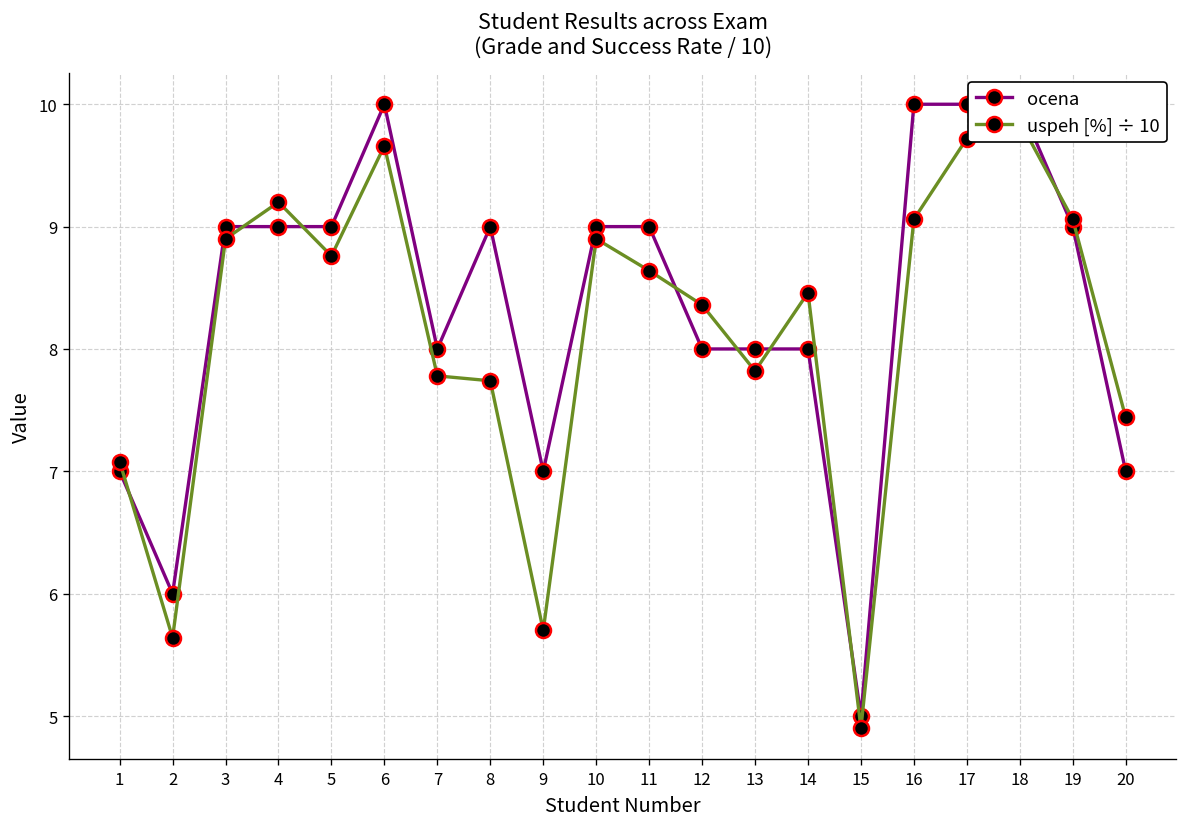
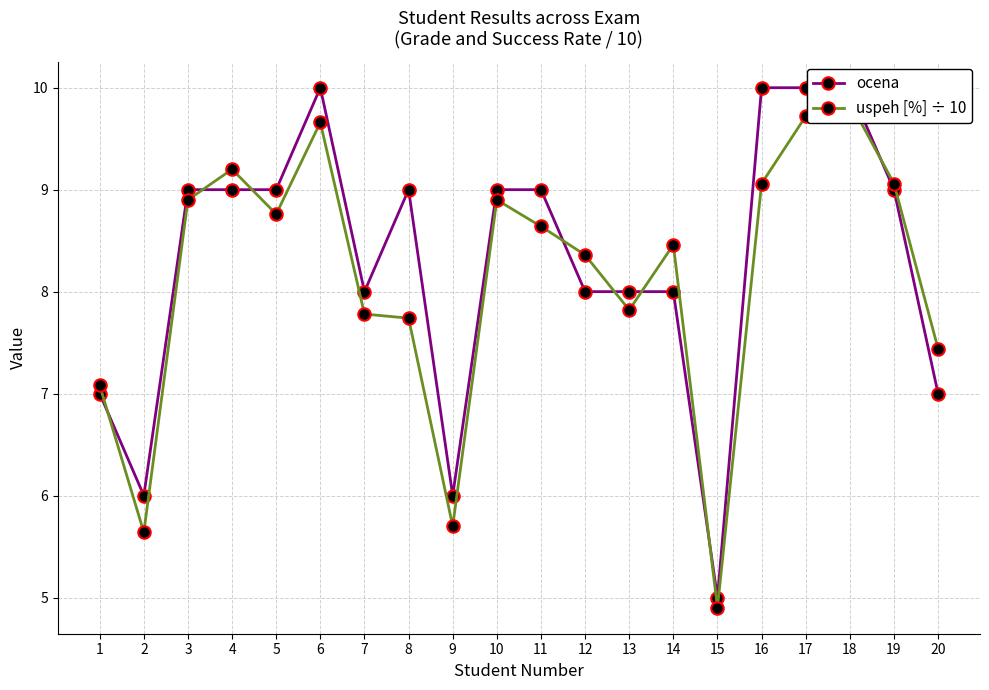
ocena, 9: 7 -> 6
